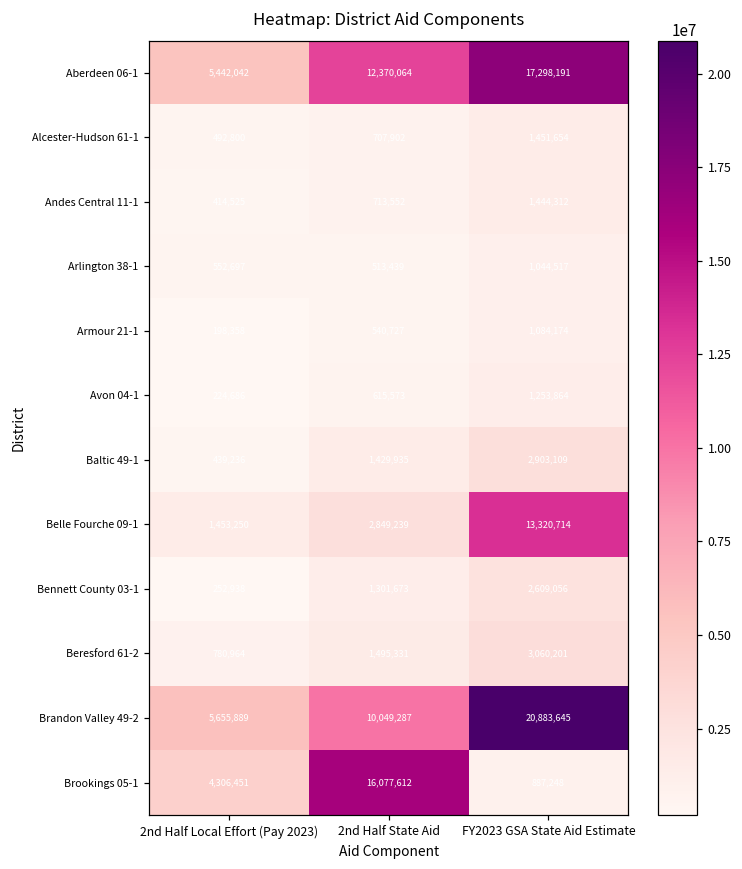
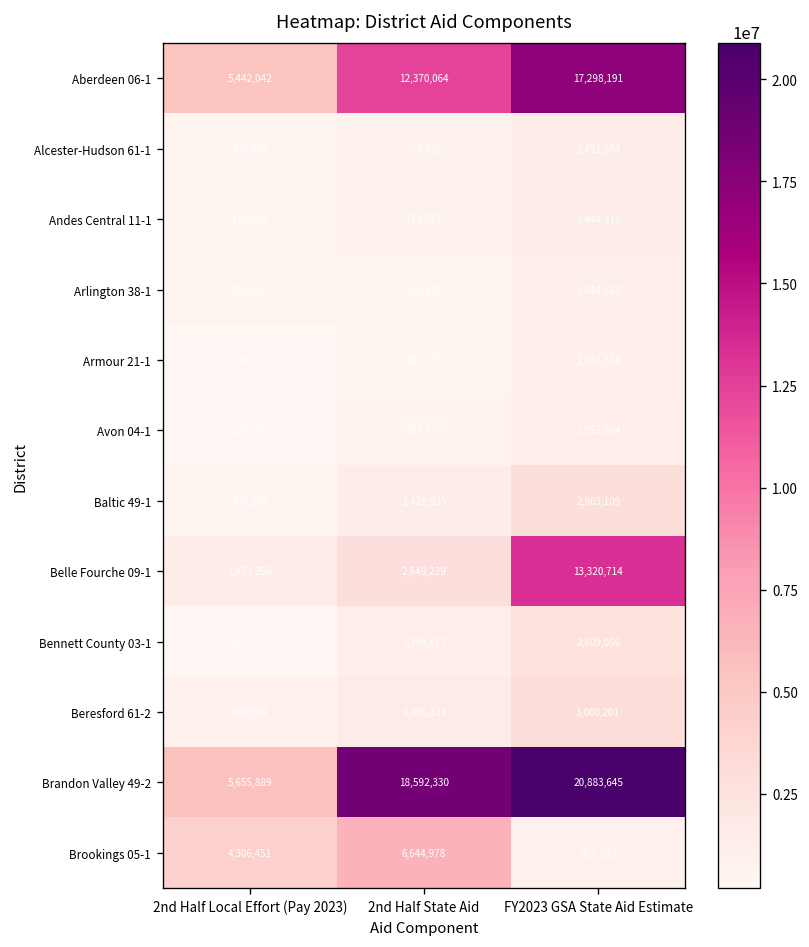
Brandon Valley 49-2, 2nd Half State Aid: 10,049,287 -> 18,592,330
Brookings 05-1, 2nd Half State Aid: 16,077,612 -> 6,644,978
